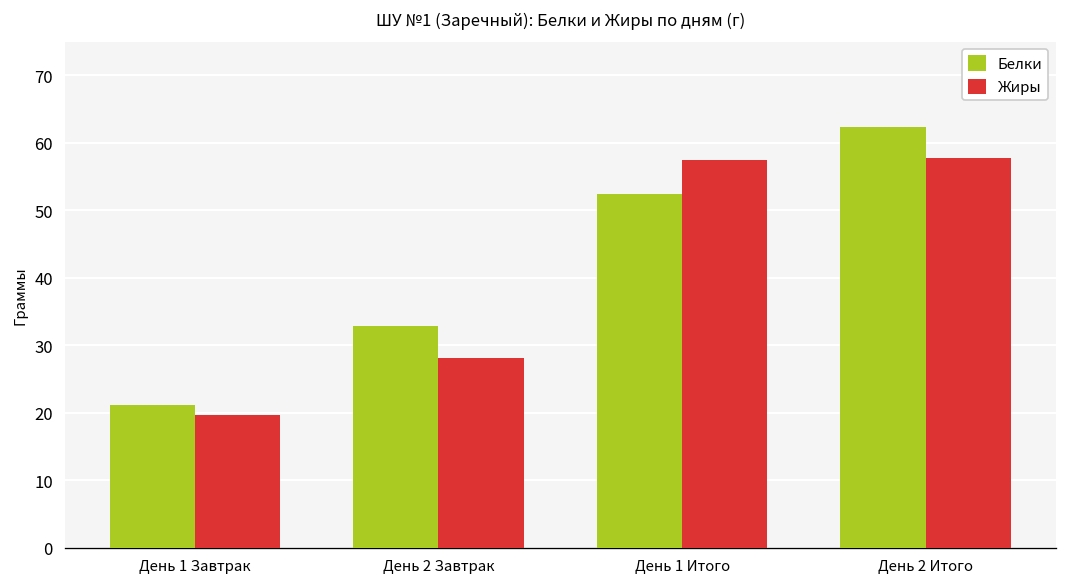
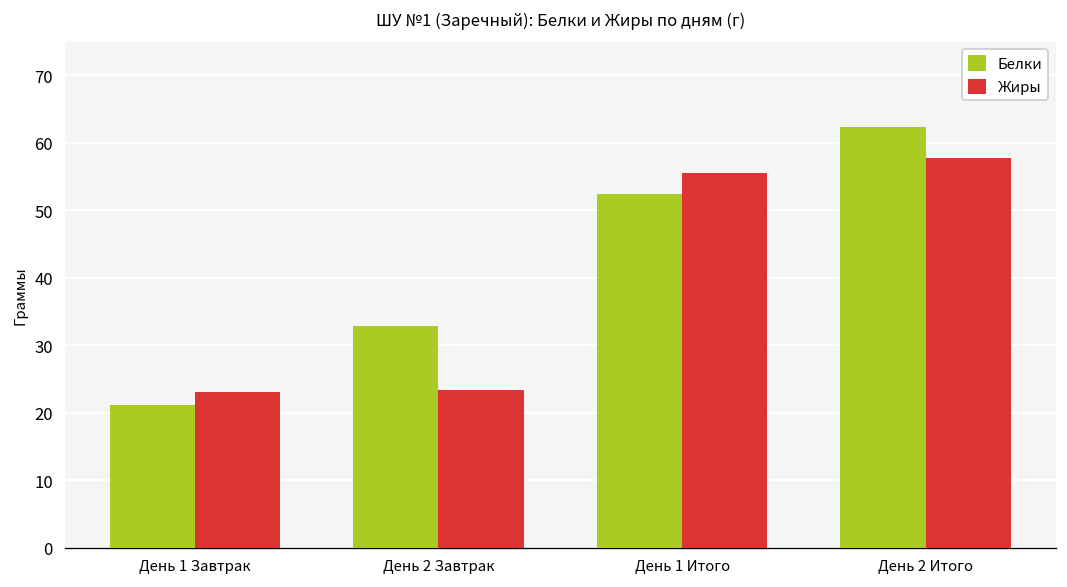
Жиры, День 1 Завтрак: 20 -> 23
Жиры, День 2 Завтрак: 28 -> 23
Жиры, День 1 Итого: 57 -> 55
